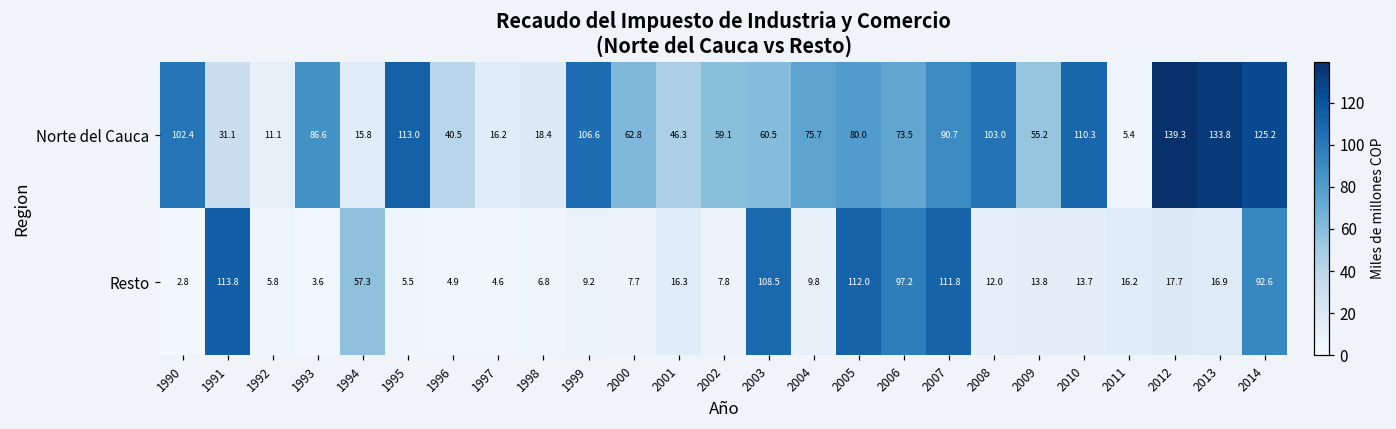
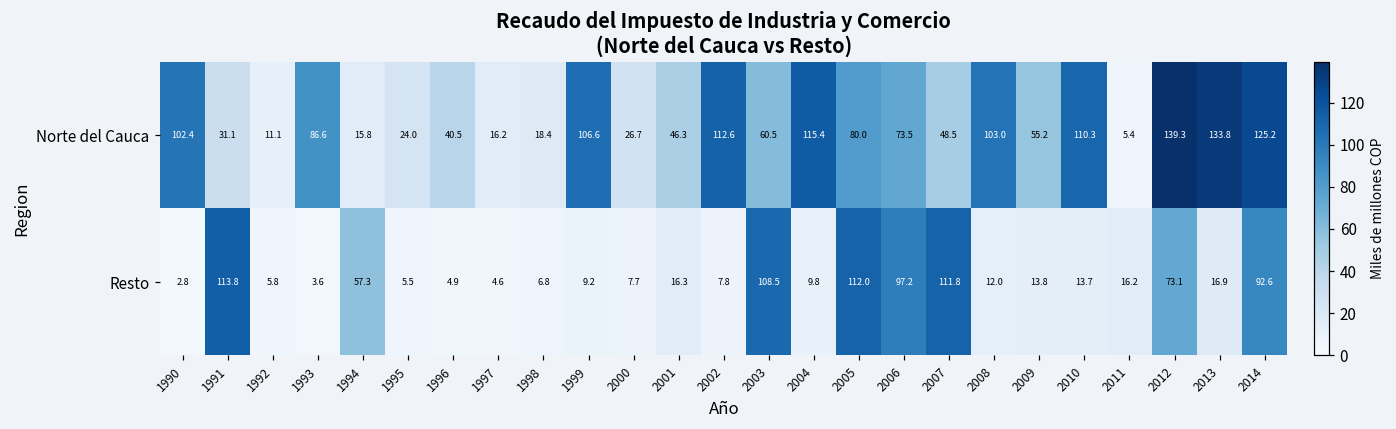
Norte del Cauca, 1995: 113.0 -> 24.0
Norte del Cauca, 2000: 62.8 -> 26.7
Norte del Cauca, 2002: 59.1 -> 112.6
Norte del Cauca, 2004: 75.7 -> 115.4
Norte del Cauca, 2007: 90.7 -> 48.5
Resto, 2012: 17.7 -> 73.1
